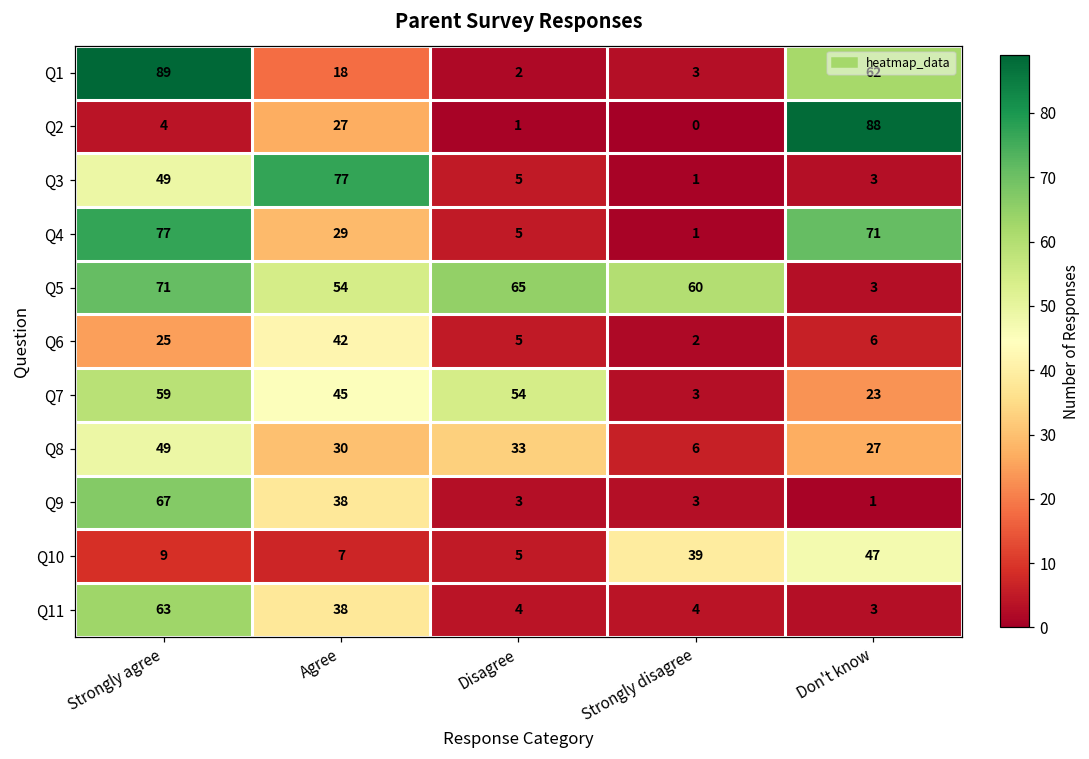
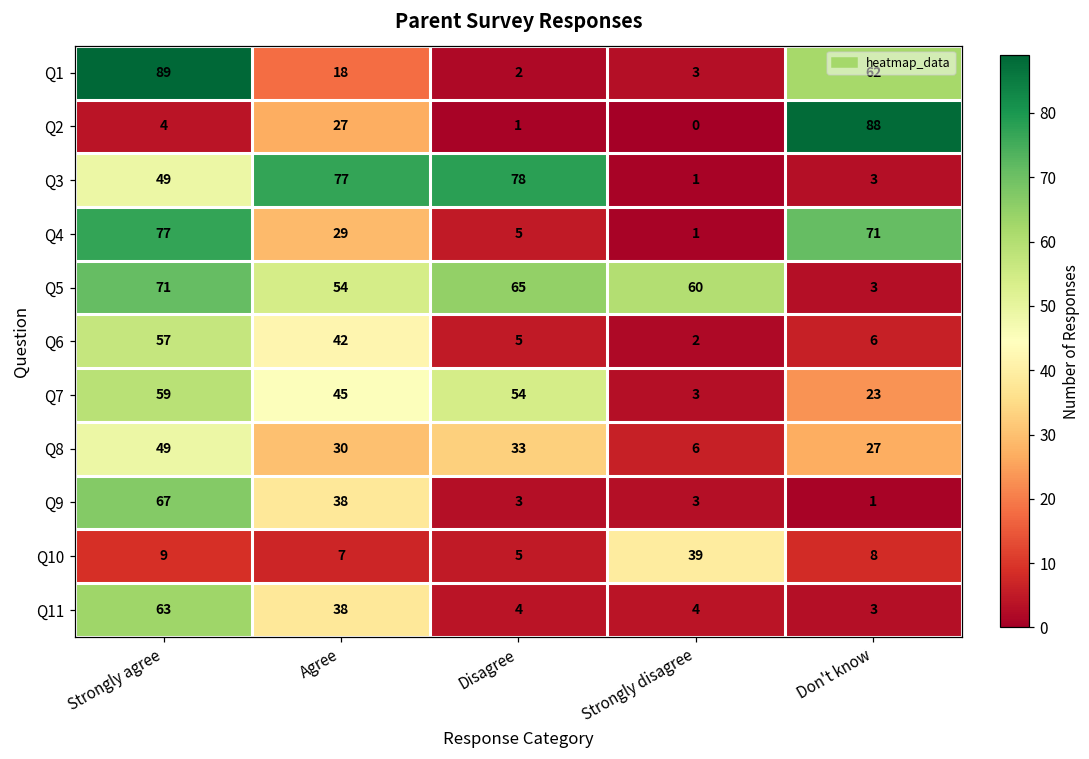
Q3, Disagree: 5 -> 78
Q6, Strongly agree: 25 -> 57
Q10, Don't know: 47 -> 8
